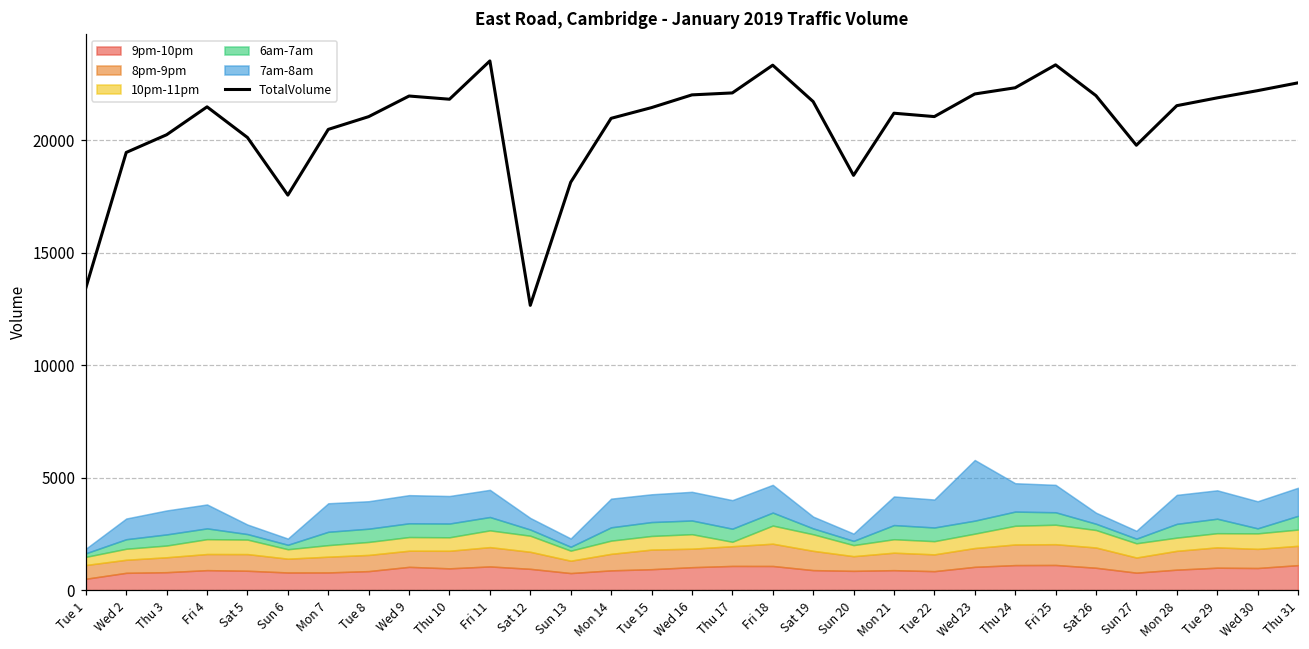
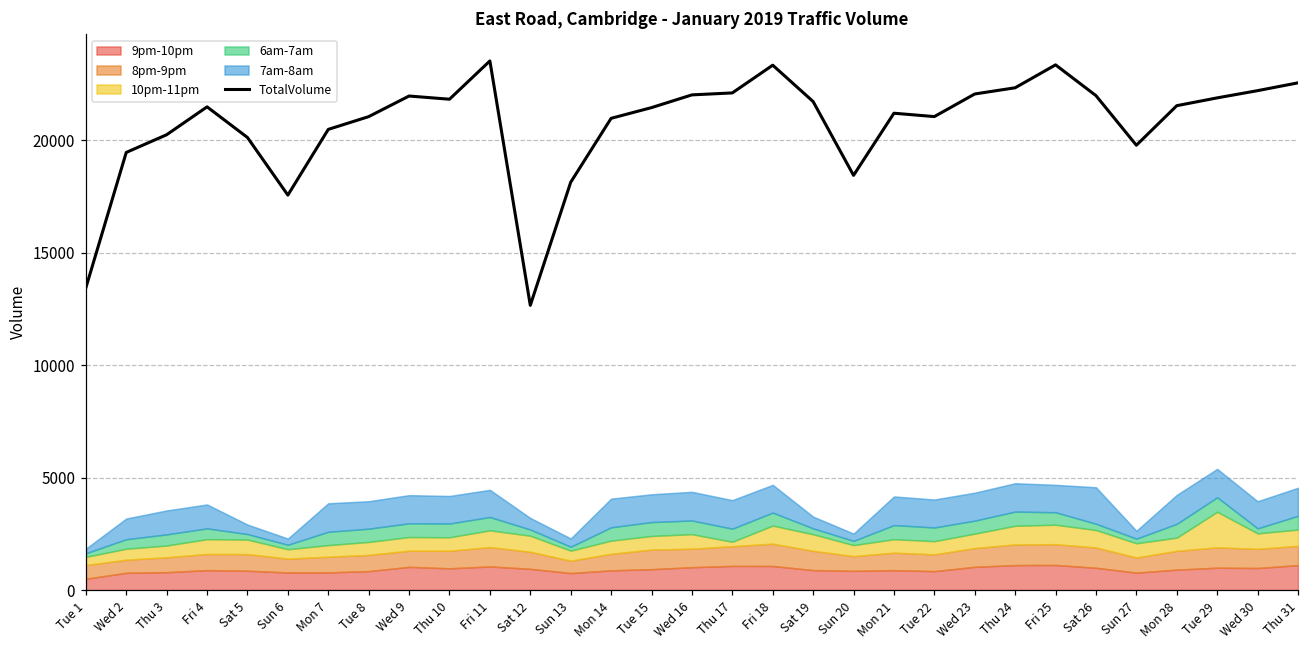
7am-8am, Wed 23: 2700 -> 1200
7am-8am, Sat 26: 500 -> 1600
10pm-11pm, Tue 29: 600 -> 1600
